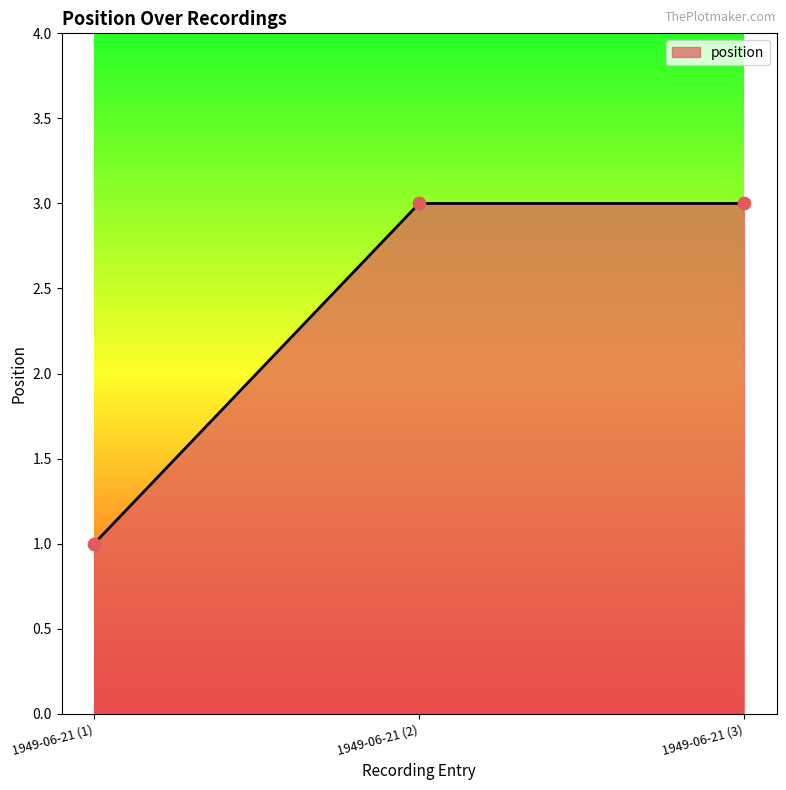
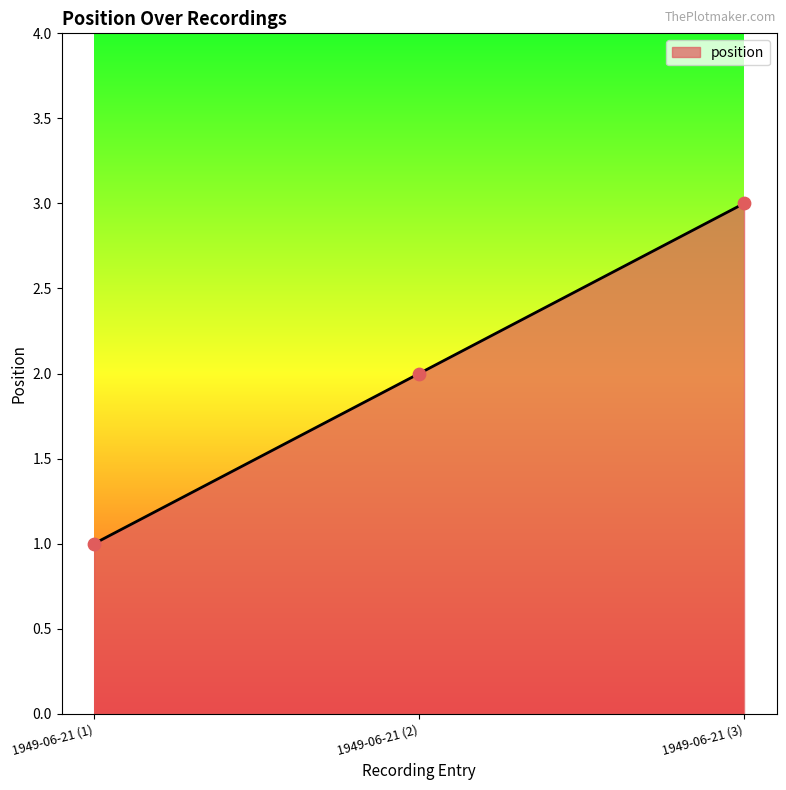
1949-06-21 (2): 3 -> 2
